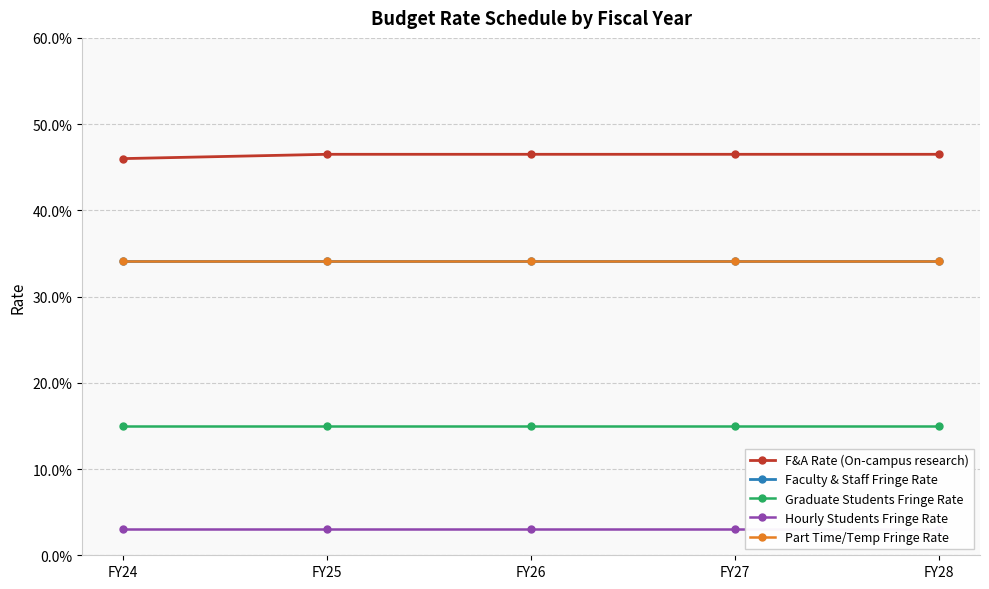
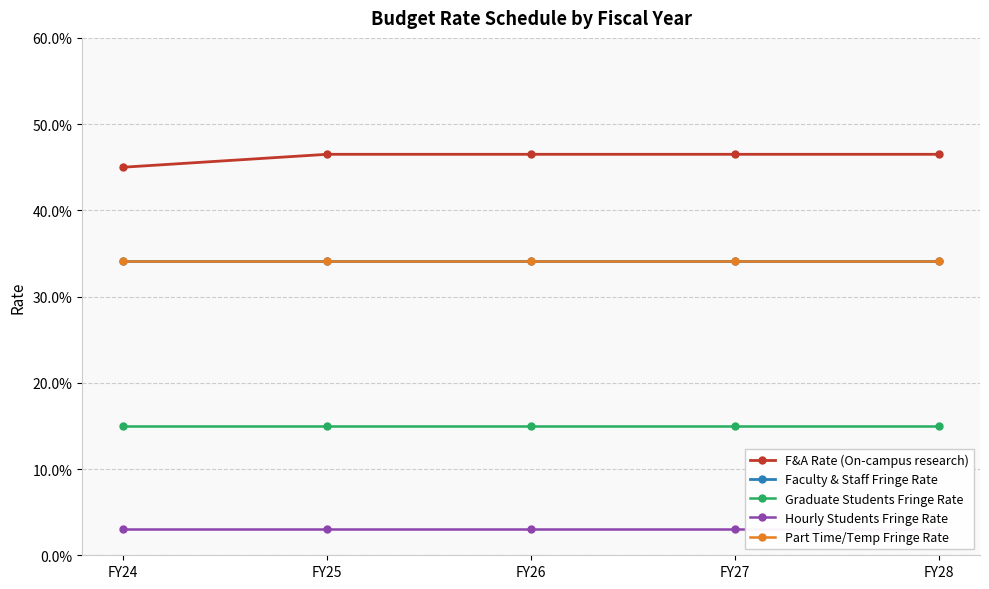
F&A Rate (On-campus research), FY24: 46% -> 45%
